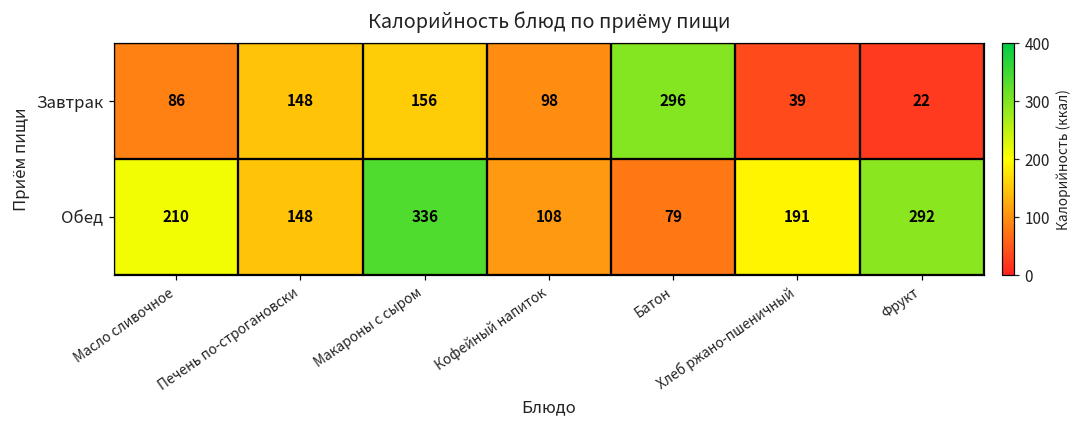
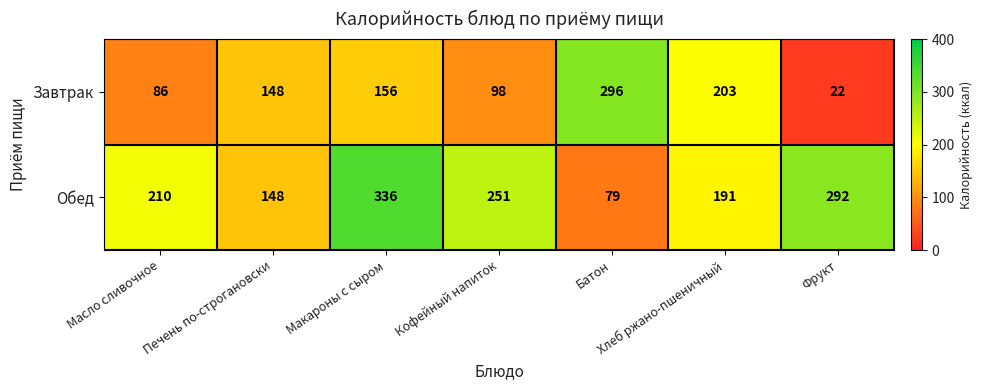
Завтрак, Хлеб ржано-пшеничный: 39 -> 203
Обед, Кофейный напиток: 108 -> 251
